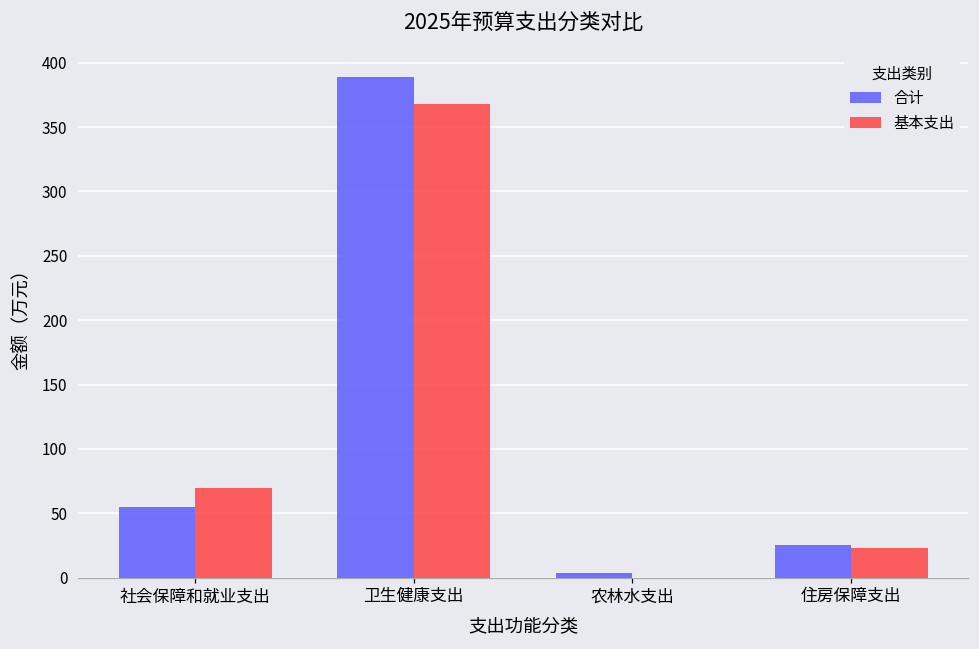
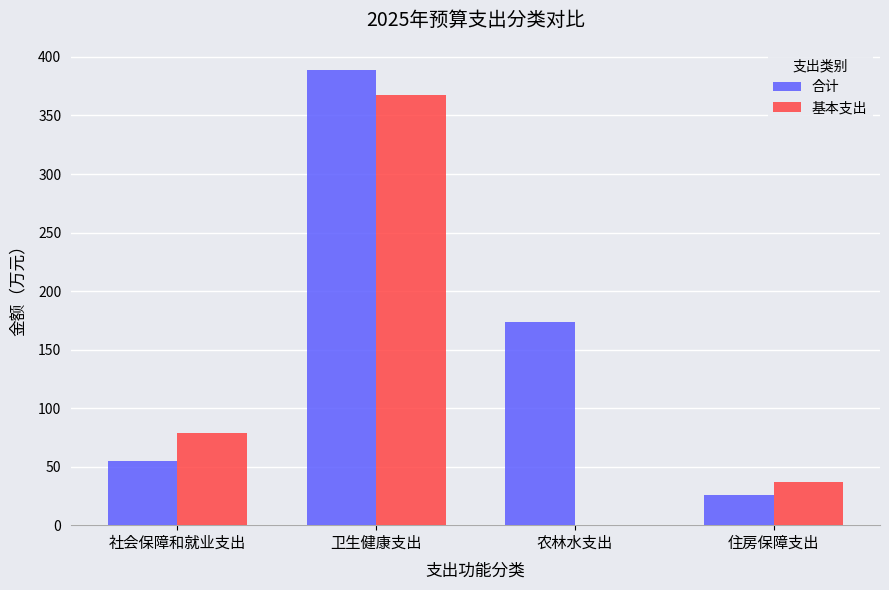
基本支出, 社会保障和就业支出: 69 -> 79
合计, 农林水支出: 4 -> 173
基本支出, 住房保障支出: 23 -> 37
